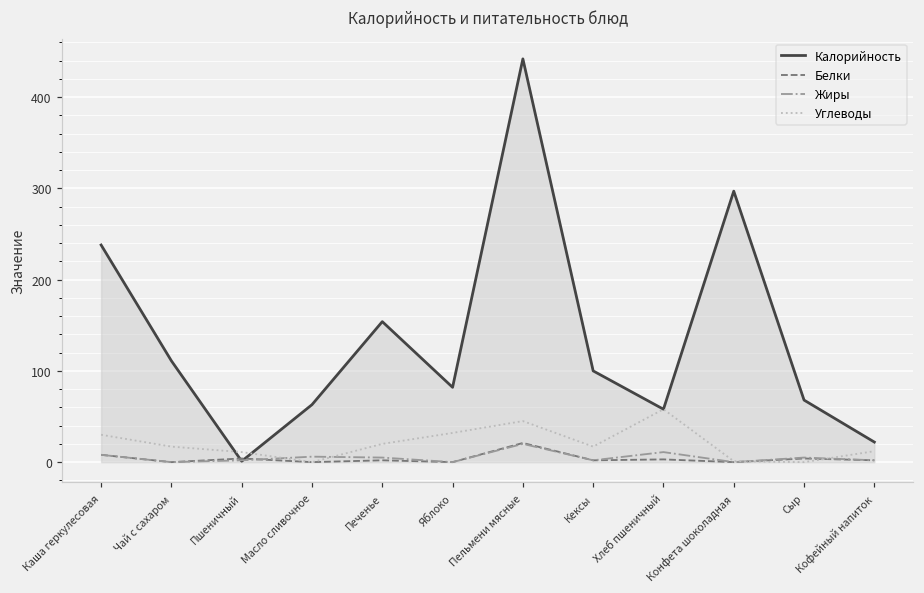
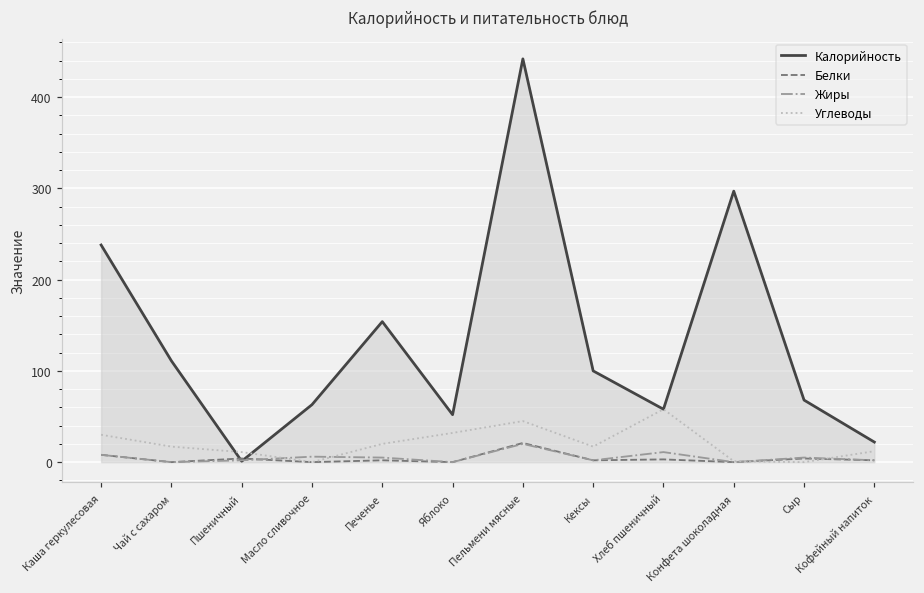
Калорийность, Яблоко: 80 -> 50
